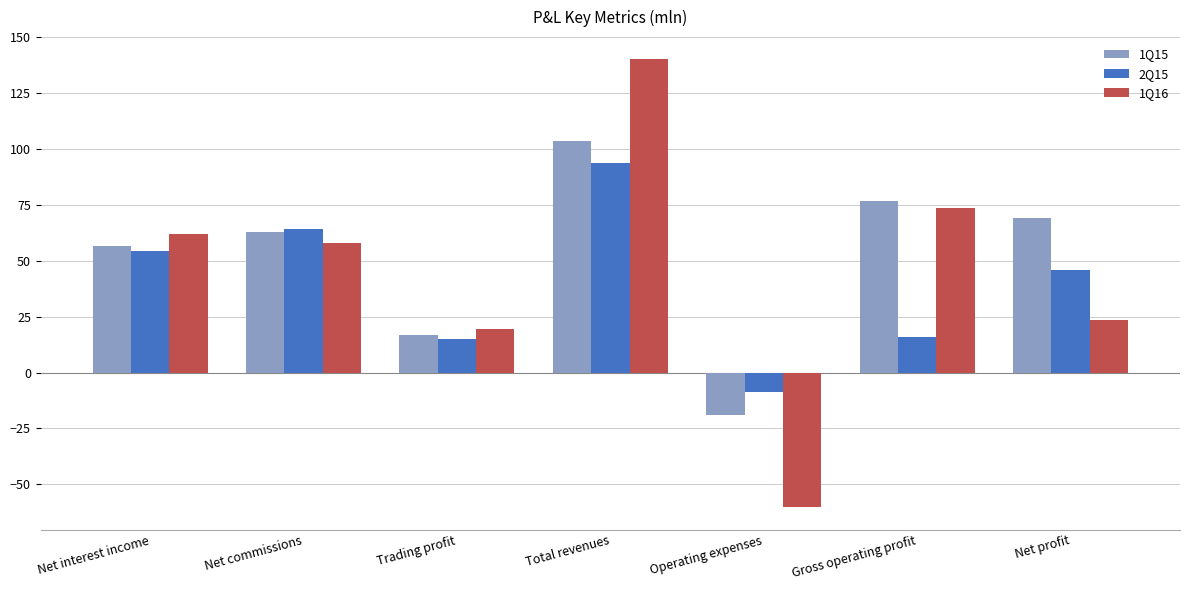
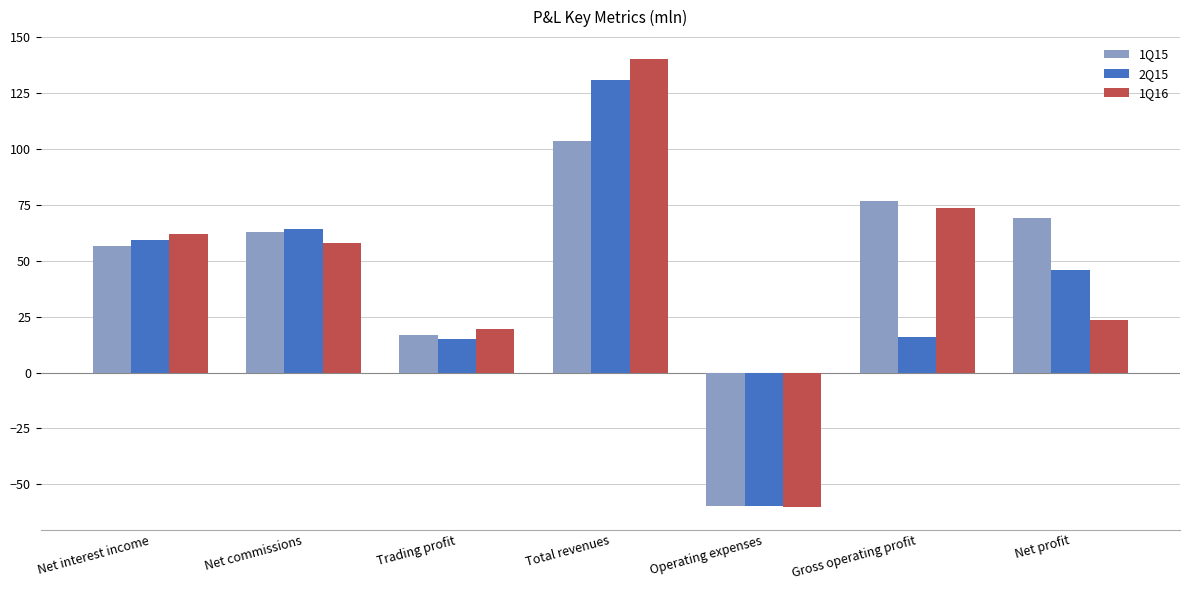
2Q15, Net interest income: 54 -> 59
2Q15, Total revenues: 94 -> 131
1Q15, Operating expenses: -19 -> -60
2Q15, Operating expenses: -9 -> -60
